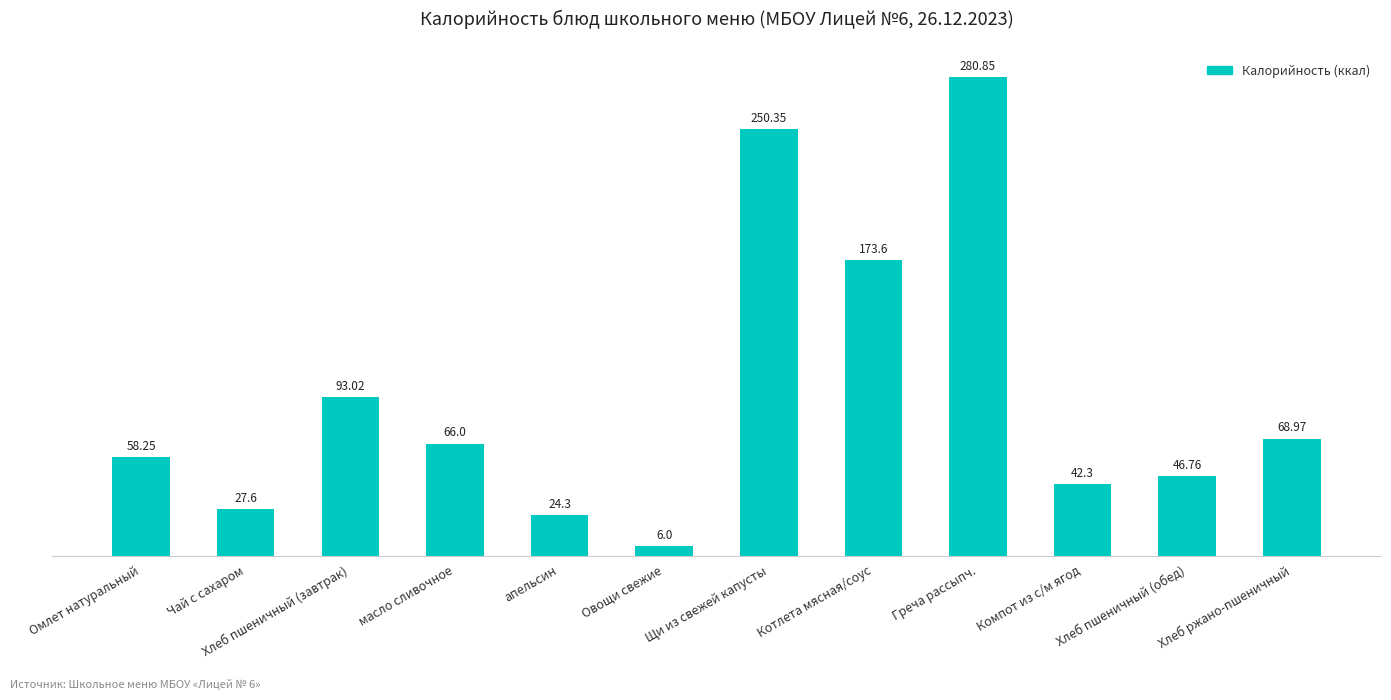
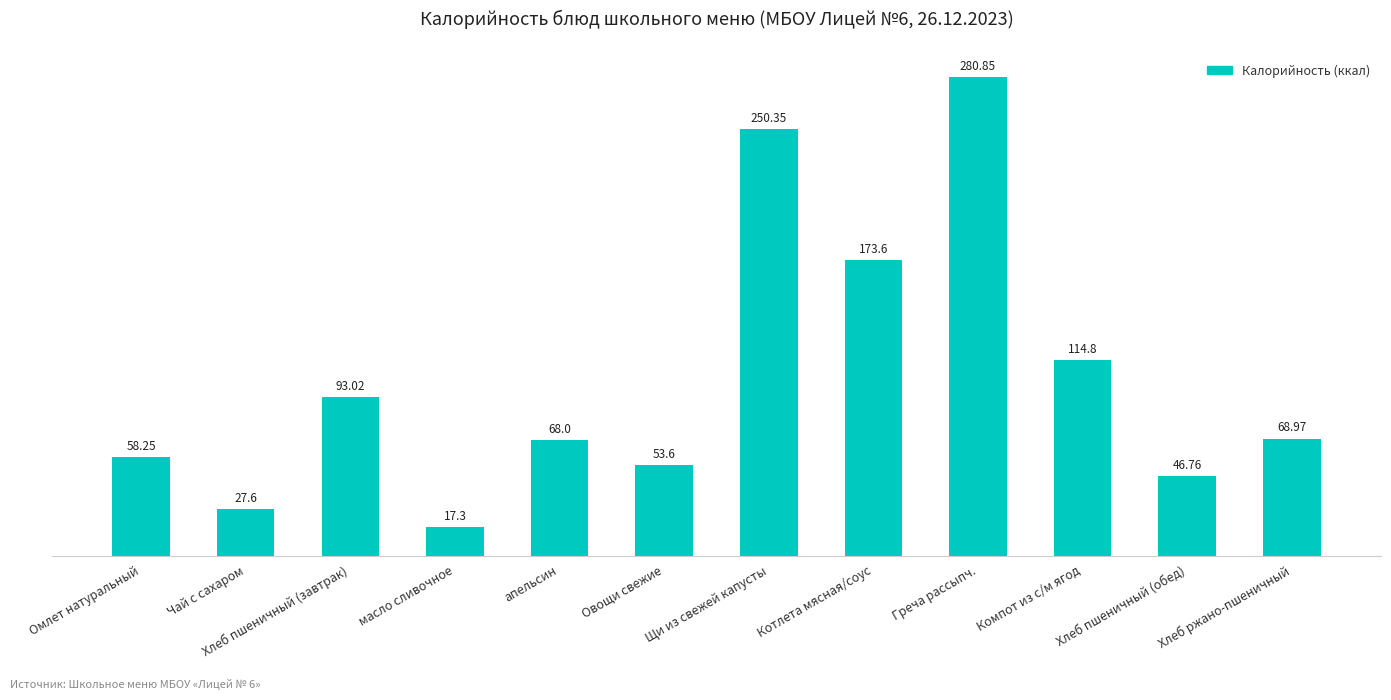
масло сливочное: 66.0 -> 17.3
апельсин: 24.3 -> 68.0
Овощи свежие: 6.0 -> 53.6
Компот из с/м ягод: 42.3 -> 114.8
